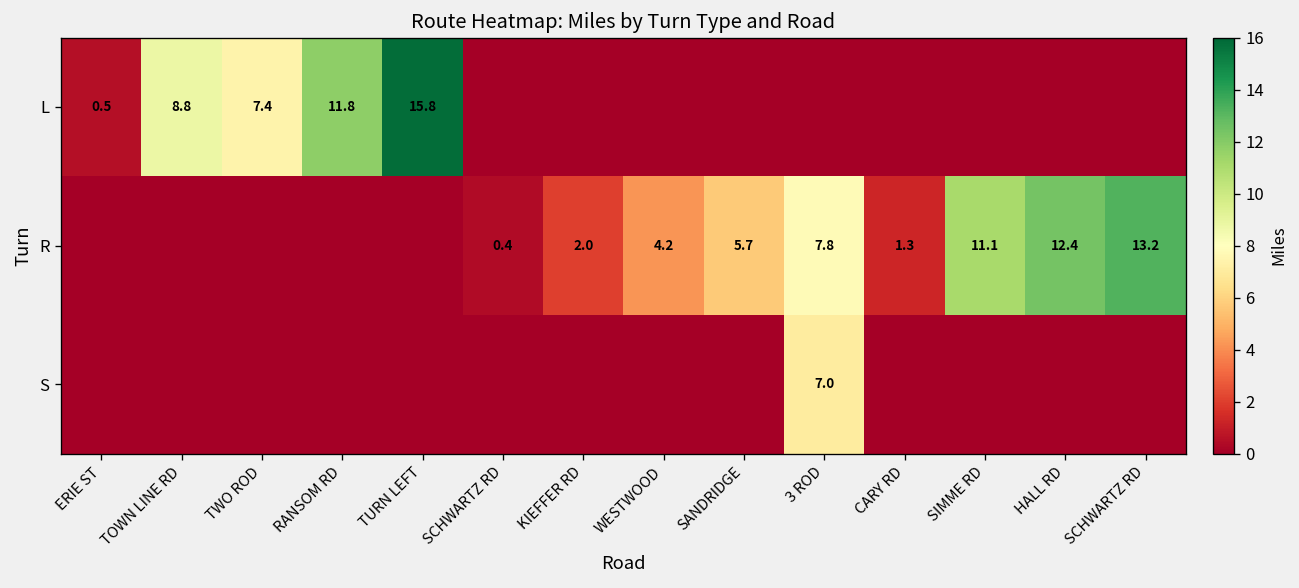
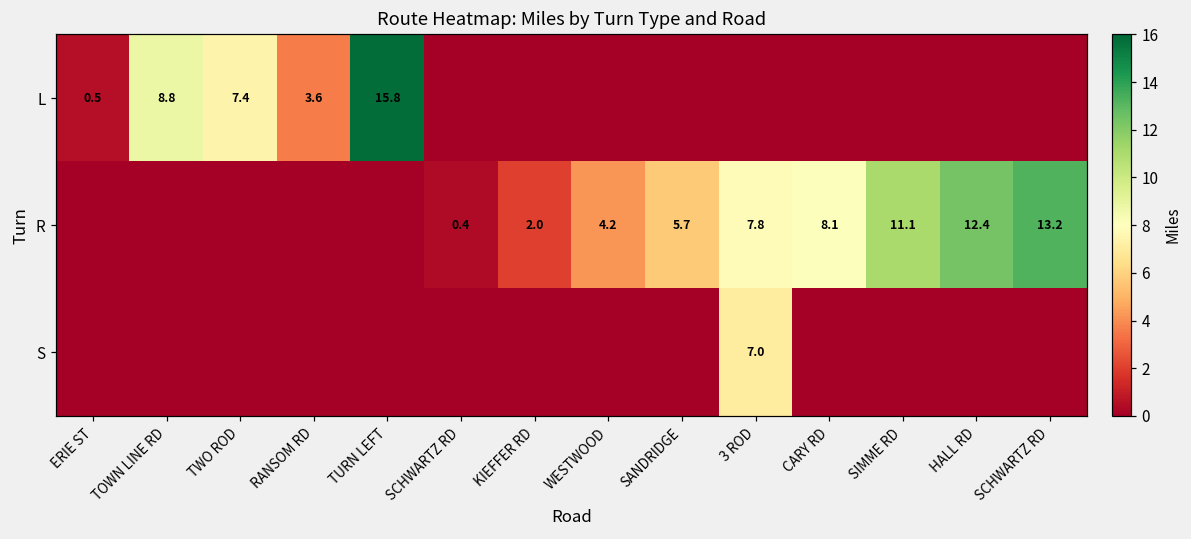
L, RANSOM RD: 11.8 -> 3.6
R, CARY RD: 1.3 -> 8.1
